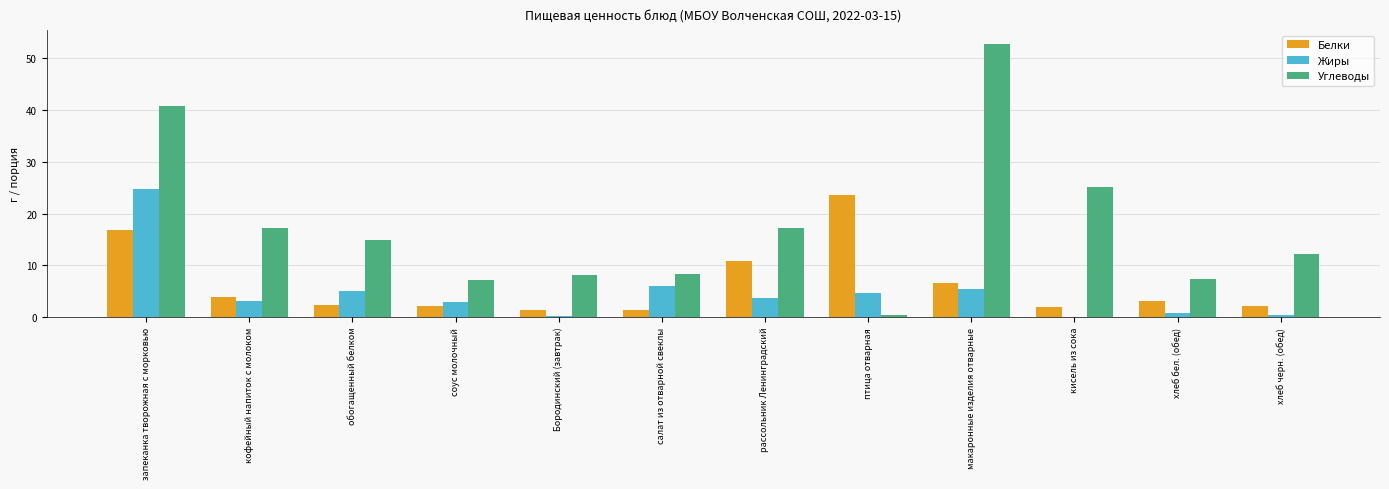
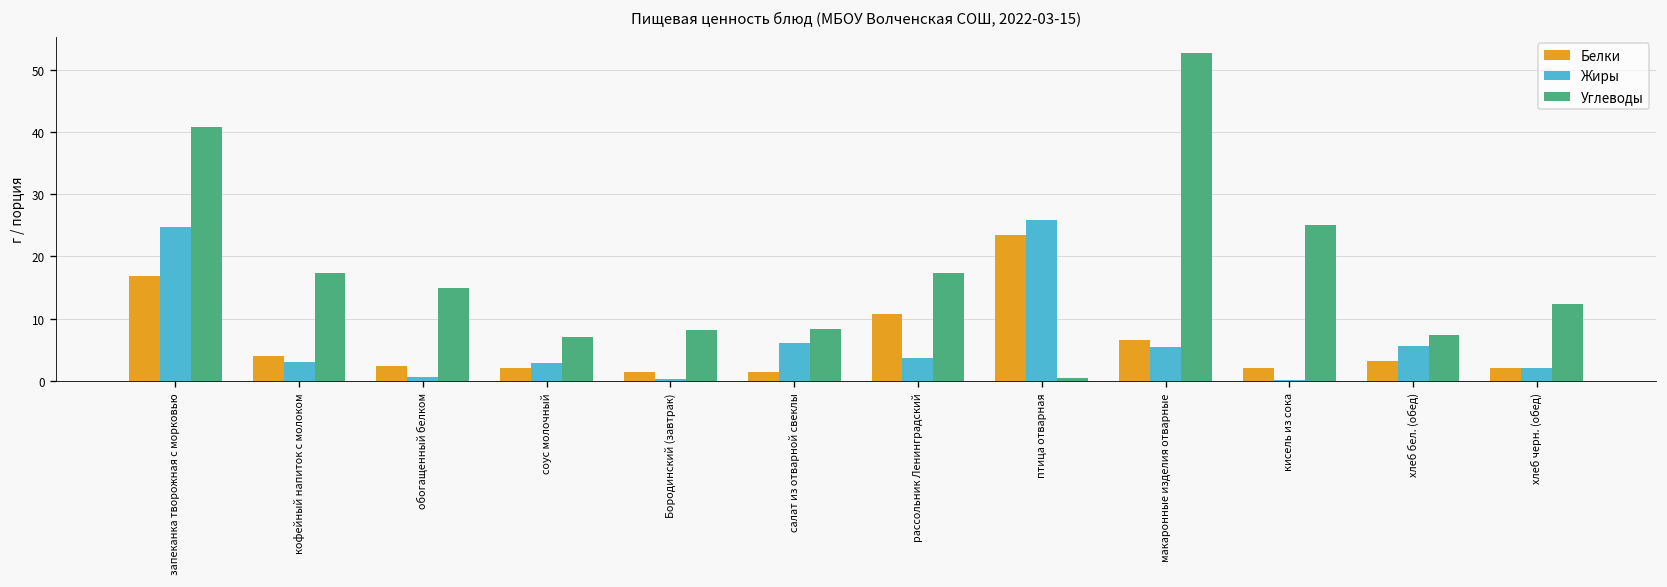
Жиры, обогащенный белком: 5 -> 1
Жиры, птица отварная: 5 -> 26
Жиры, хлеб бел. (обед): 1 -> 6
Жиры, хлеб черн. (обед): 0 -> 2
